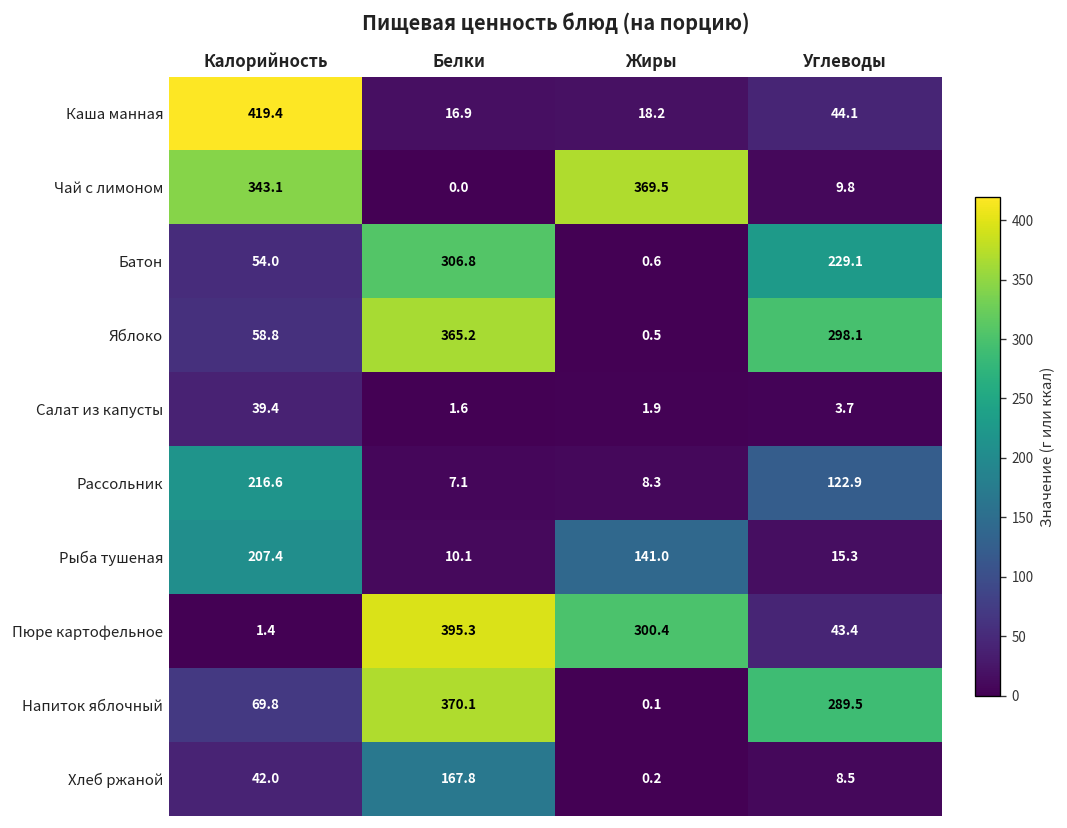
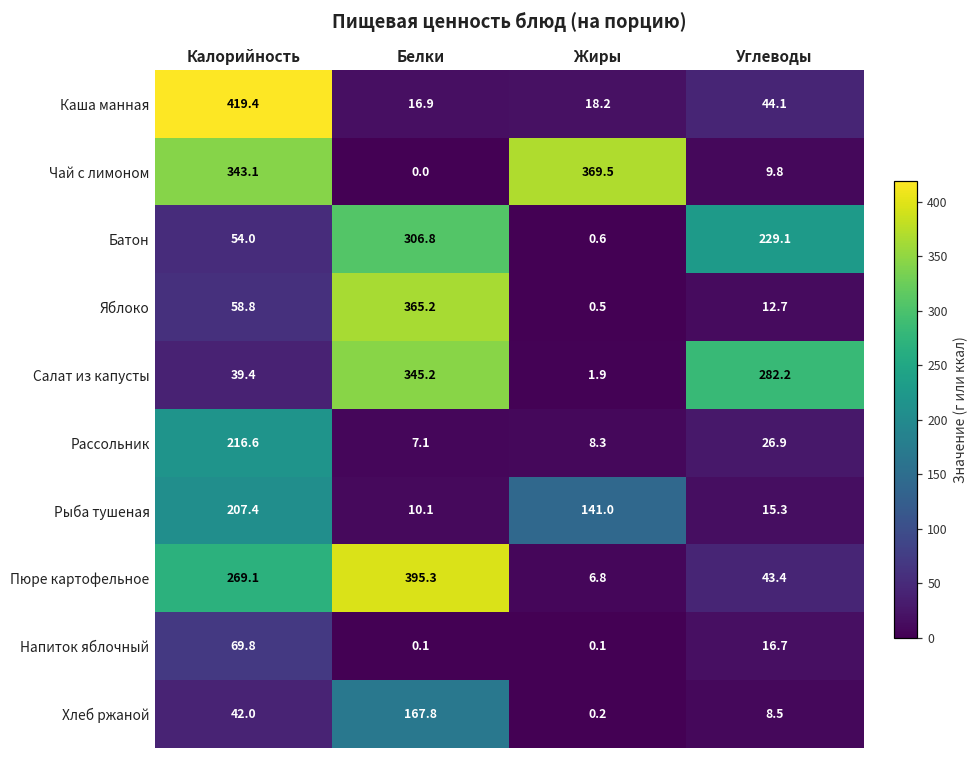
Яблоко, Углеводы: 298.1 -> 12.7
Салат из капусты, Белки: 1.6 -> 345.2
Салат из капусты, Углеводы: 3.7 -> 282.2
Рассольник, Углеводы: 122.9 -> 26.9
Пюре картофельное, Калорийность: 1.4 -> 269.1
Пюре картофельное, Жиры: 300.4 -> 6.8
Напиток яблочный, Белки: 370.1 -> 0.1
Напиток яблочный, Углеводы: 289.5 -> 16.7
